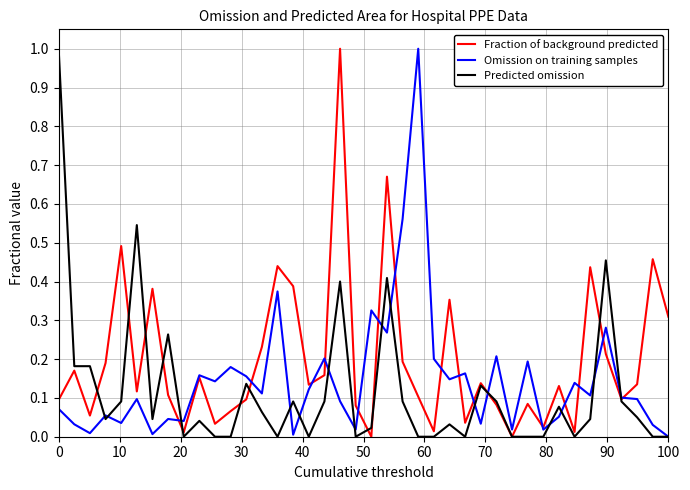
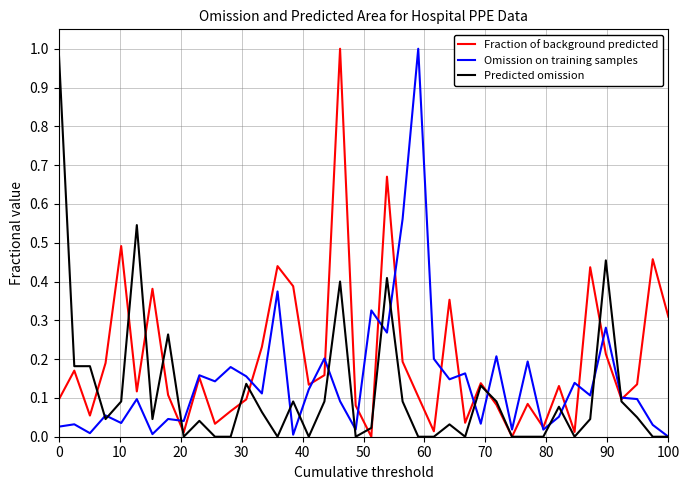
Omission on training samples, 0: 0.07 -> 0.03
